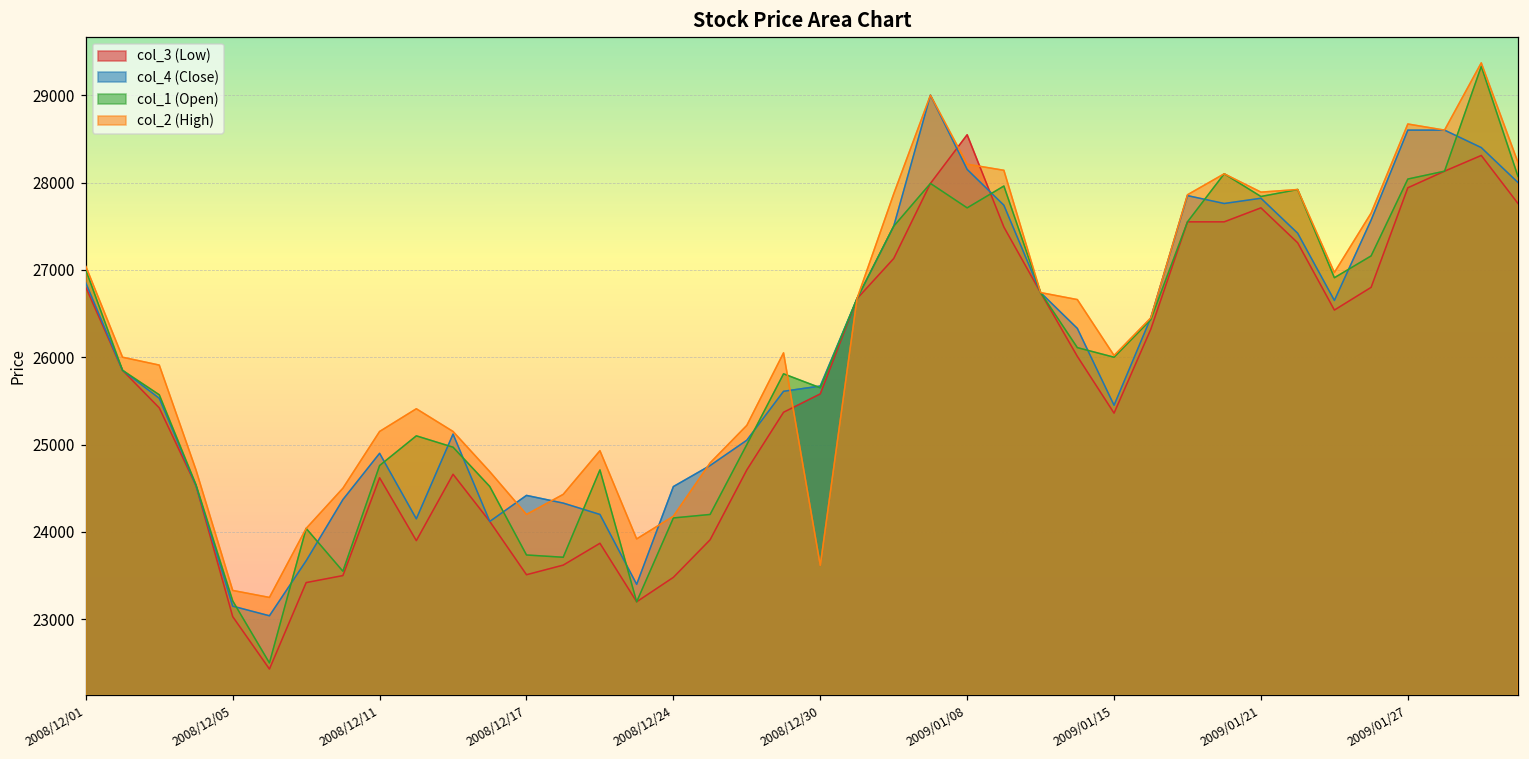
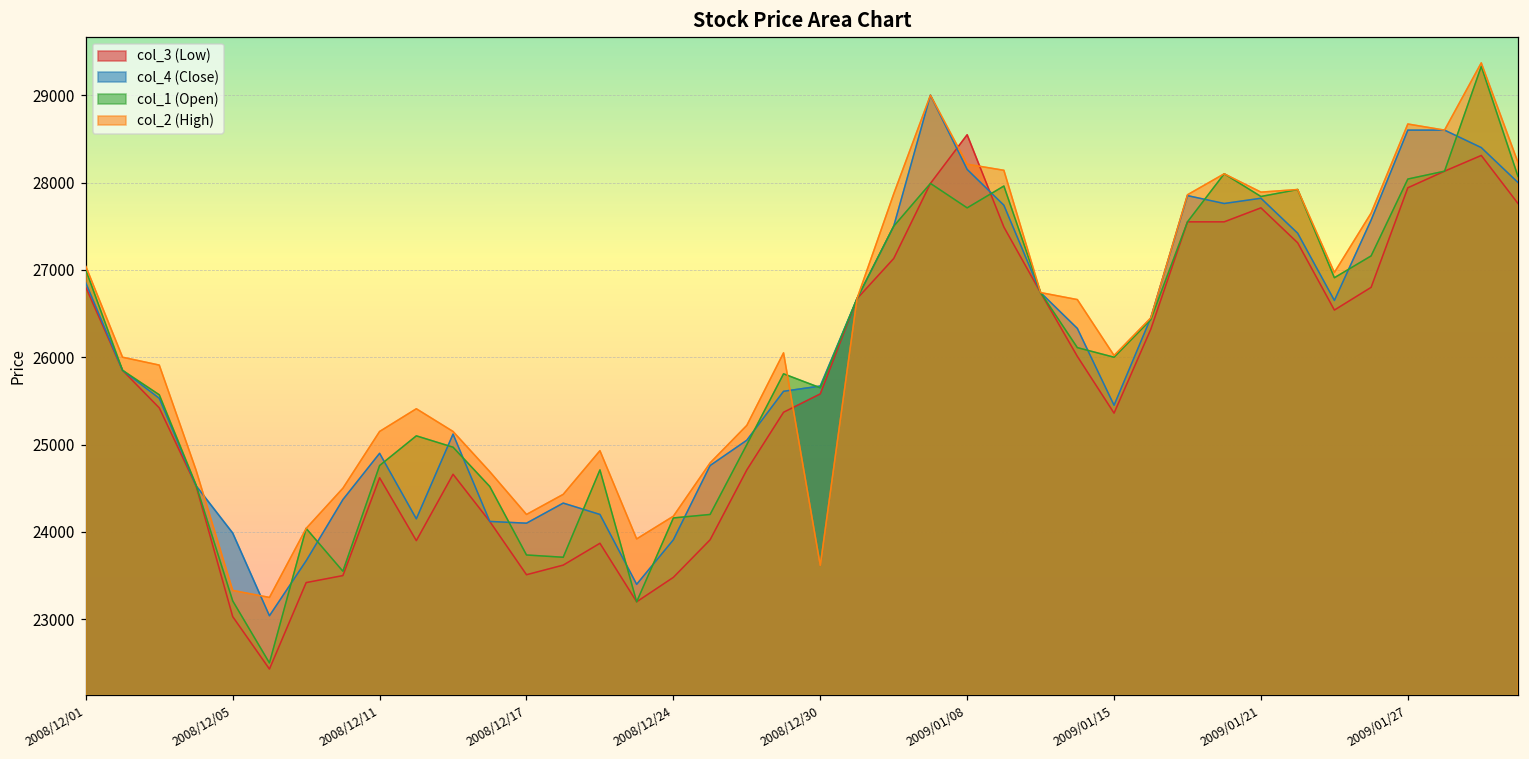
col_4 (Close), 2008/12/05: 23200 -> 24000
col_4 (Close), 2008/12/17: 24400 -> 24100
col_4 (Close), 2008/12/24: 24500 -> 23900
